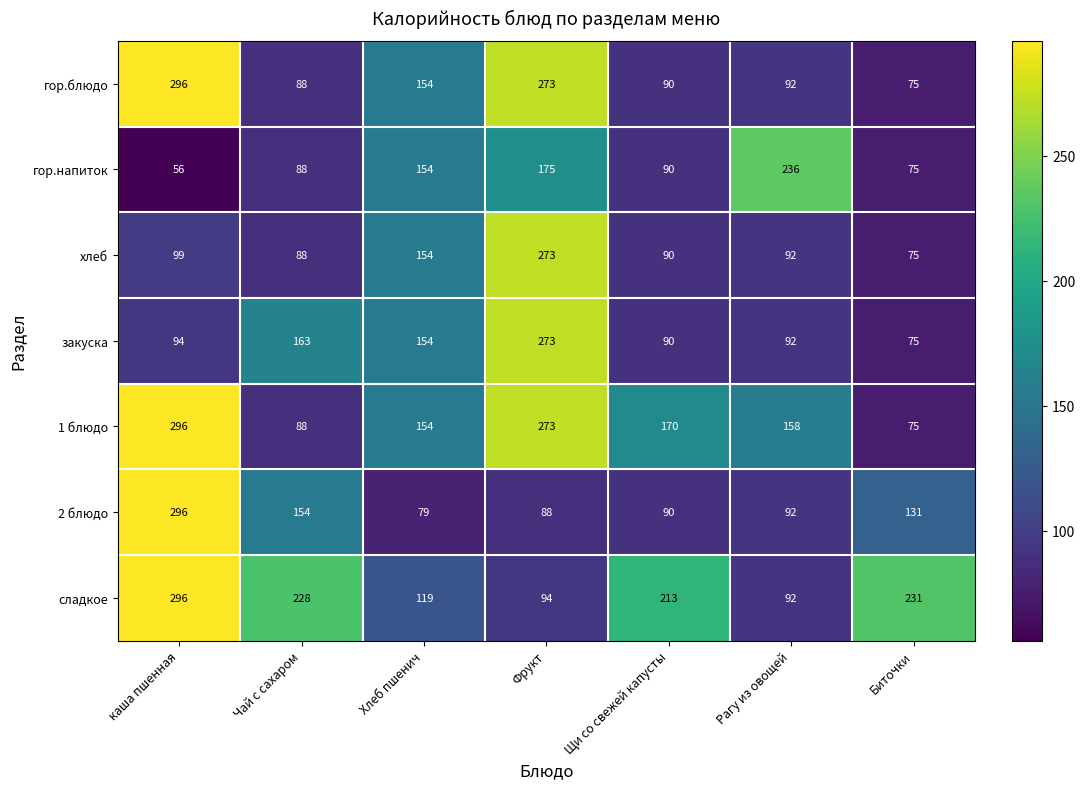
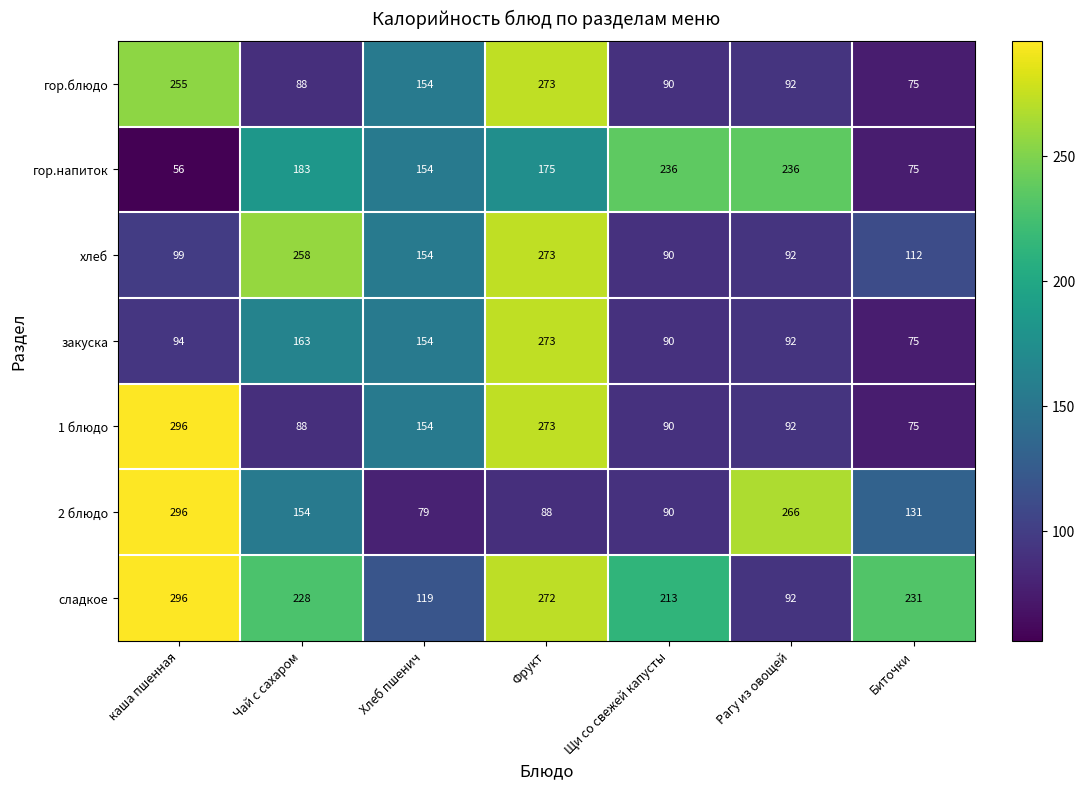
гор.блюдо, каша пшенная: 296 -> 255
гор.напиток, Чай с сахаром: 88 -> 183
гор.напиток, Щи со свежей капусты: 90 -> 236
хлеб, Чай с сахаром: 88 -> 258
хлеб, Биточки: 75 -> 112
1 блюдо, Щи со свежей капусты: 170 -> 90
1 блюдо, Рагу из овощей: 158 -> 92
2 блюдо, Рагу из овощей: 92 -> 266
сладкое, Фрукт: 94 -> 272
